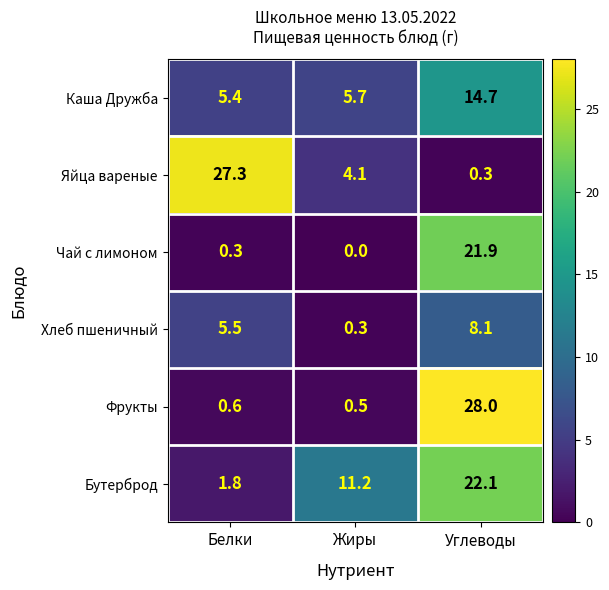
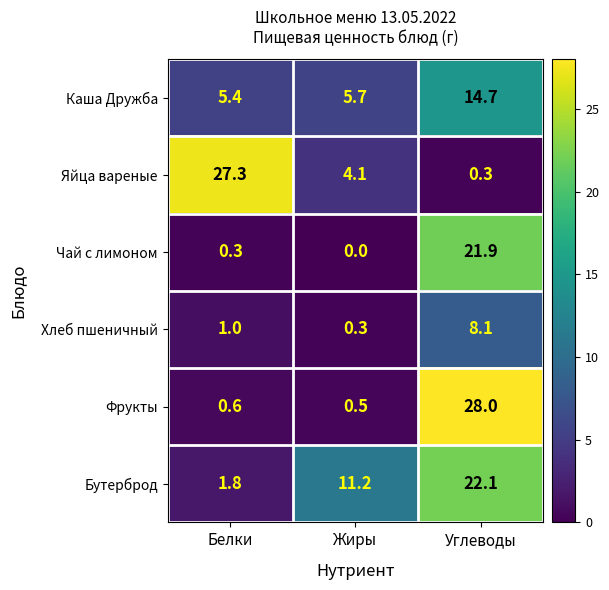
Хлеб пшеничный, Белки: 5.5 -> 1.0
